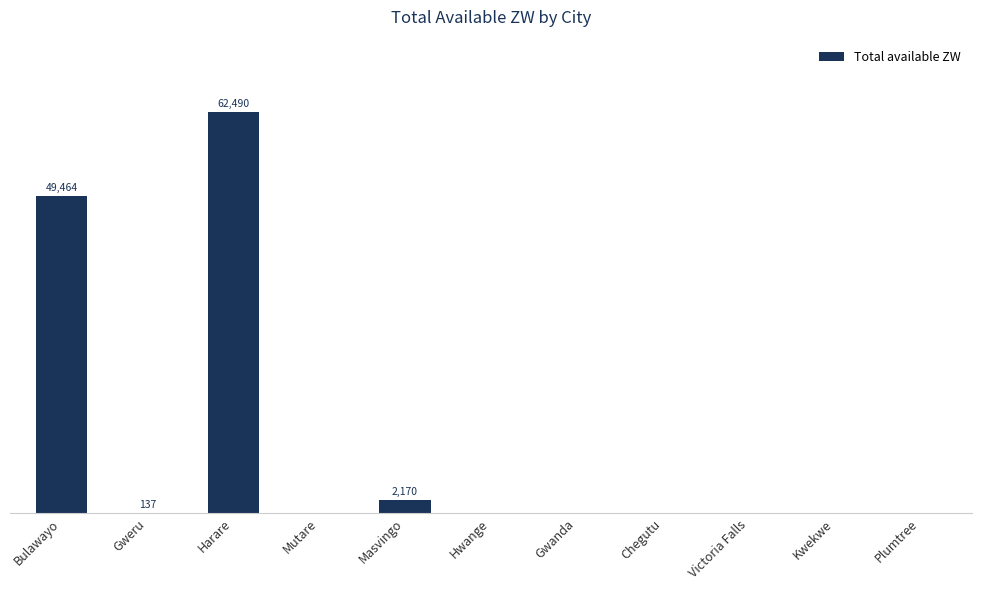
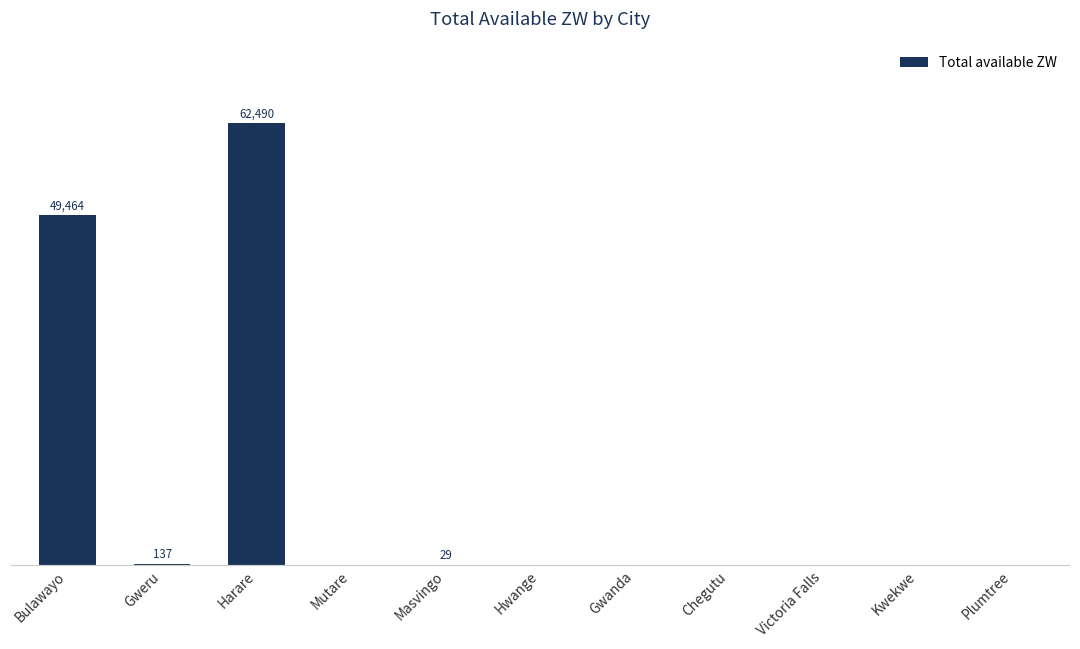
Masvingo: 2,170 -> 29
